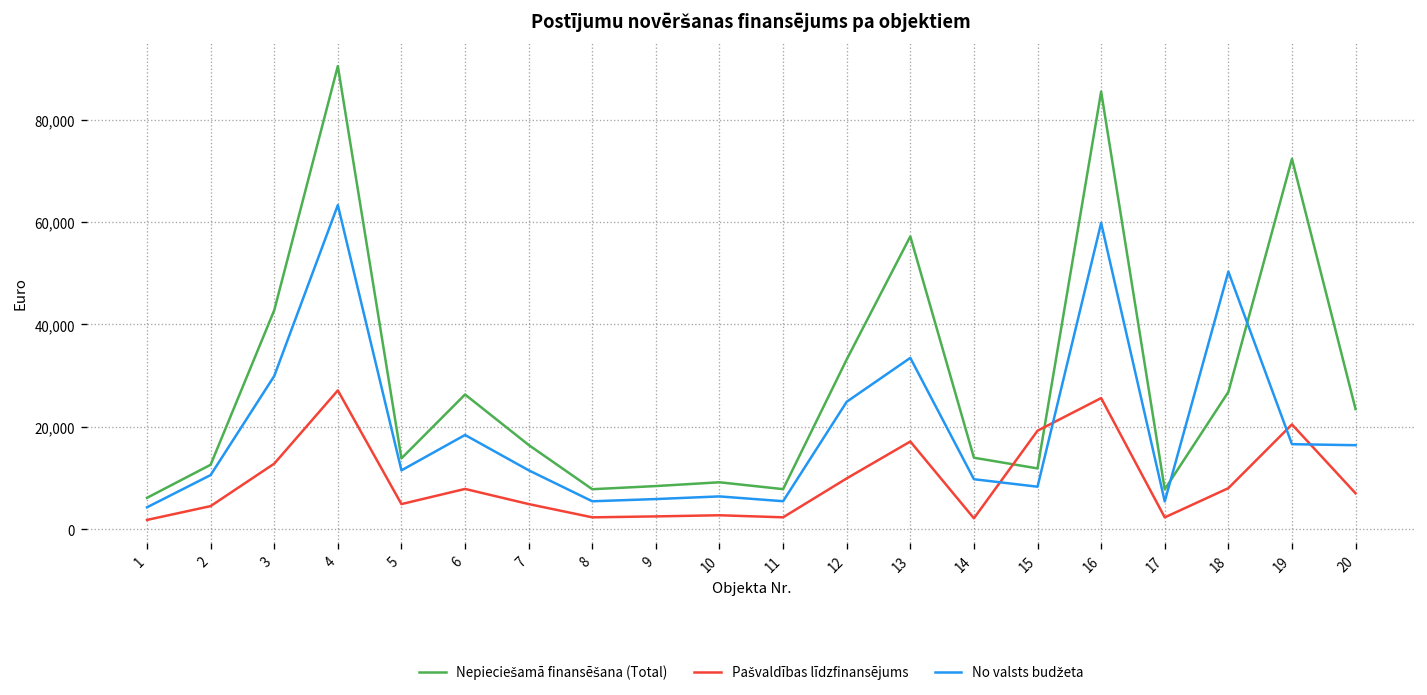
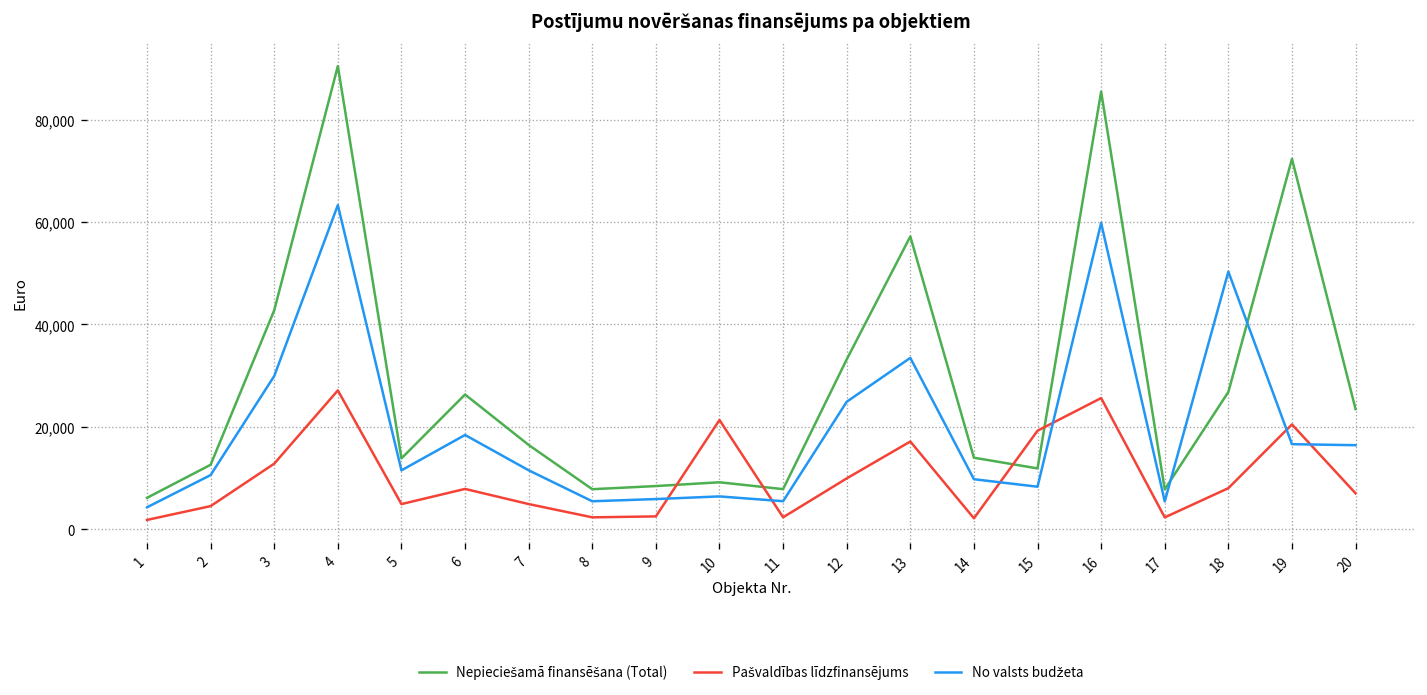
Pašvaldības līdzfinansējums, 10: 3,000 -> 21,000
